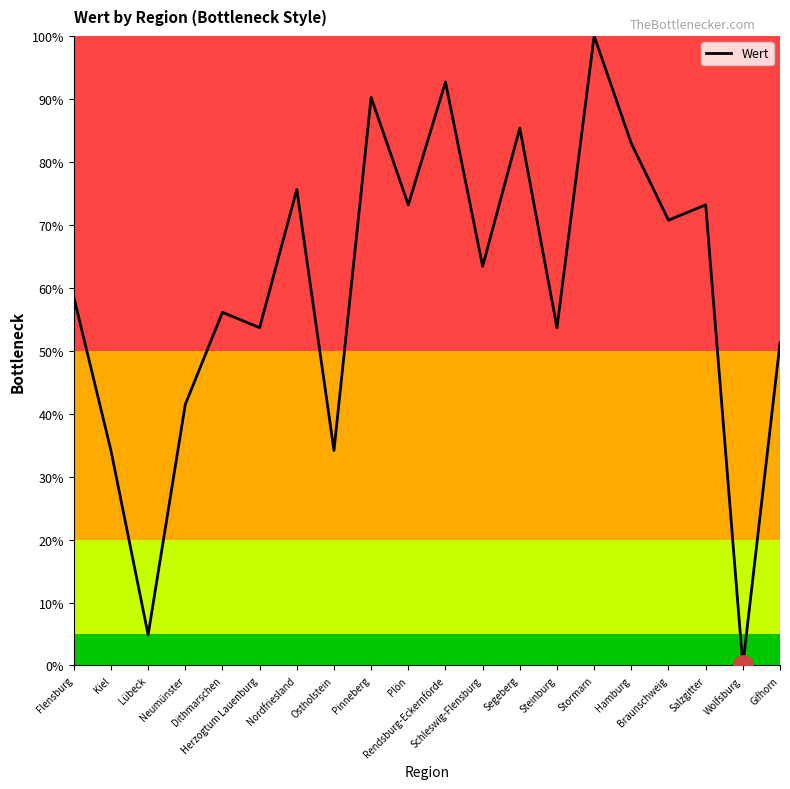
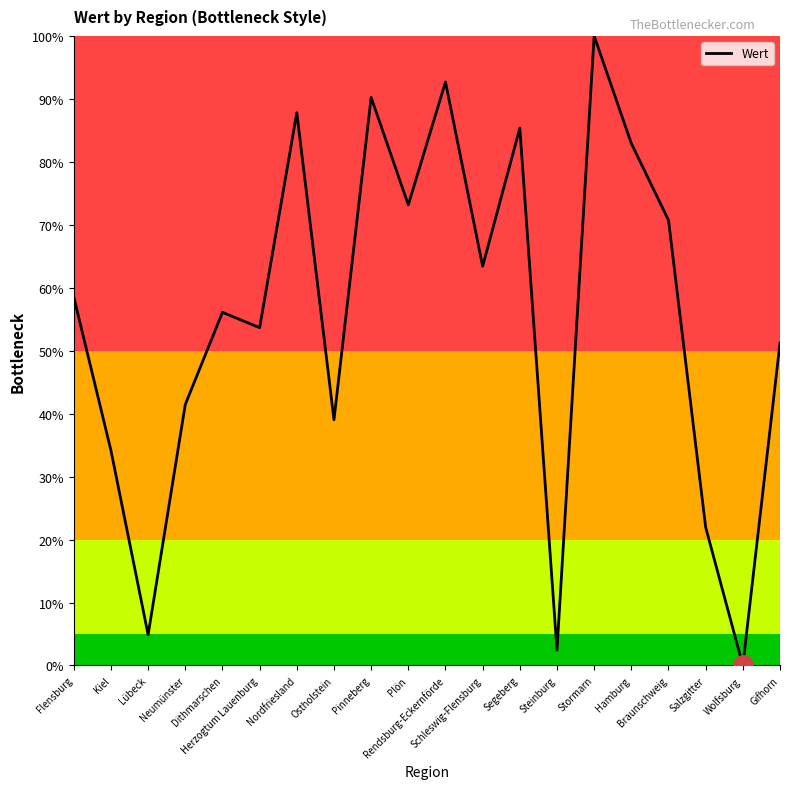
Wert, Nordfriesland: 76% -> 88%
Wert, Ostholstein: 34% -> 39%
Wert, Steinburg: 54% -> 2%
Wert, Salzgitter: 73% -> 22%
